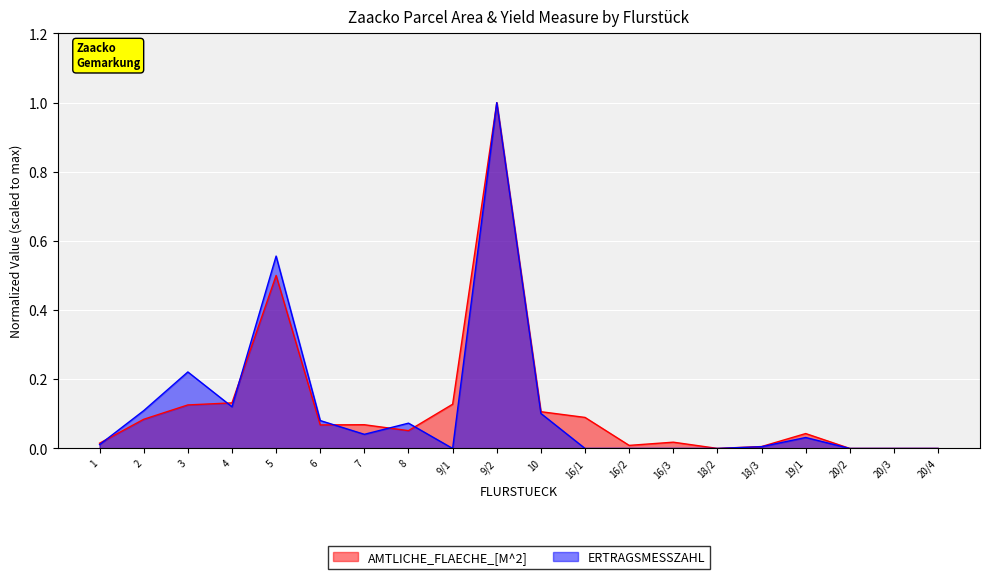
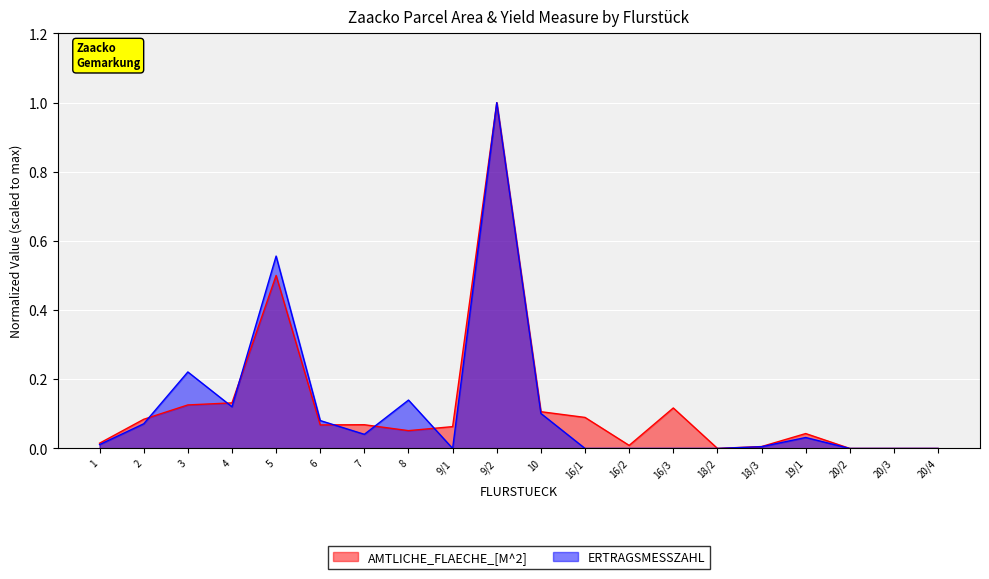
ERTRAGSMESSZAHL, 2: 0.11 -> 0.07
ERTRAGSMESSZAHL, 8: 0.07 -> 0.14
AMTLICHE_FLAECHE_[M^2], 9/1: 0.13 -> 0.06
AMTLICHE_FLAECHE_[M^2], 16/3: 0.02 -> 0.12
